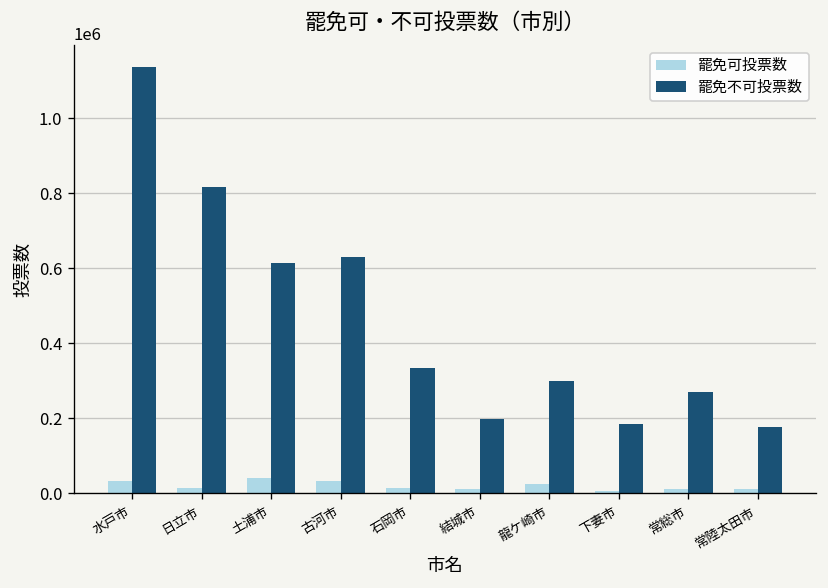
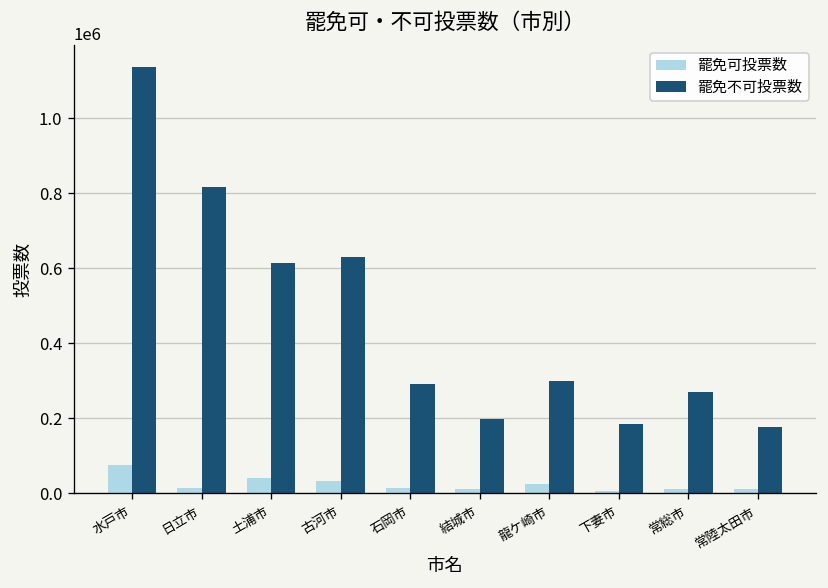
罷免可投票数, 水戸市: 30000 -> 80000
罷免不可投票数, 石岡市: 330000 -> 290000
